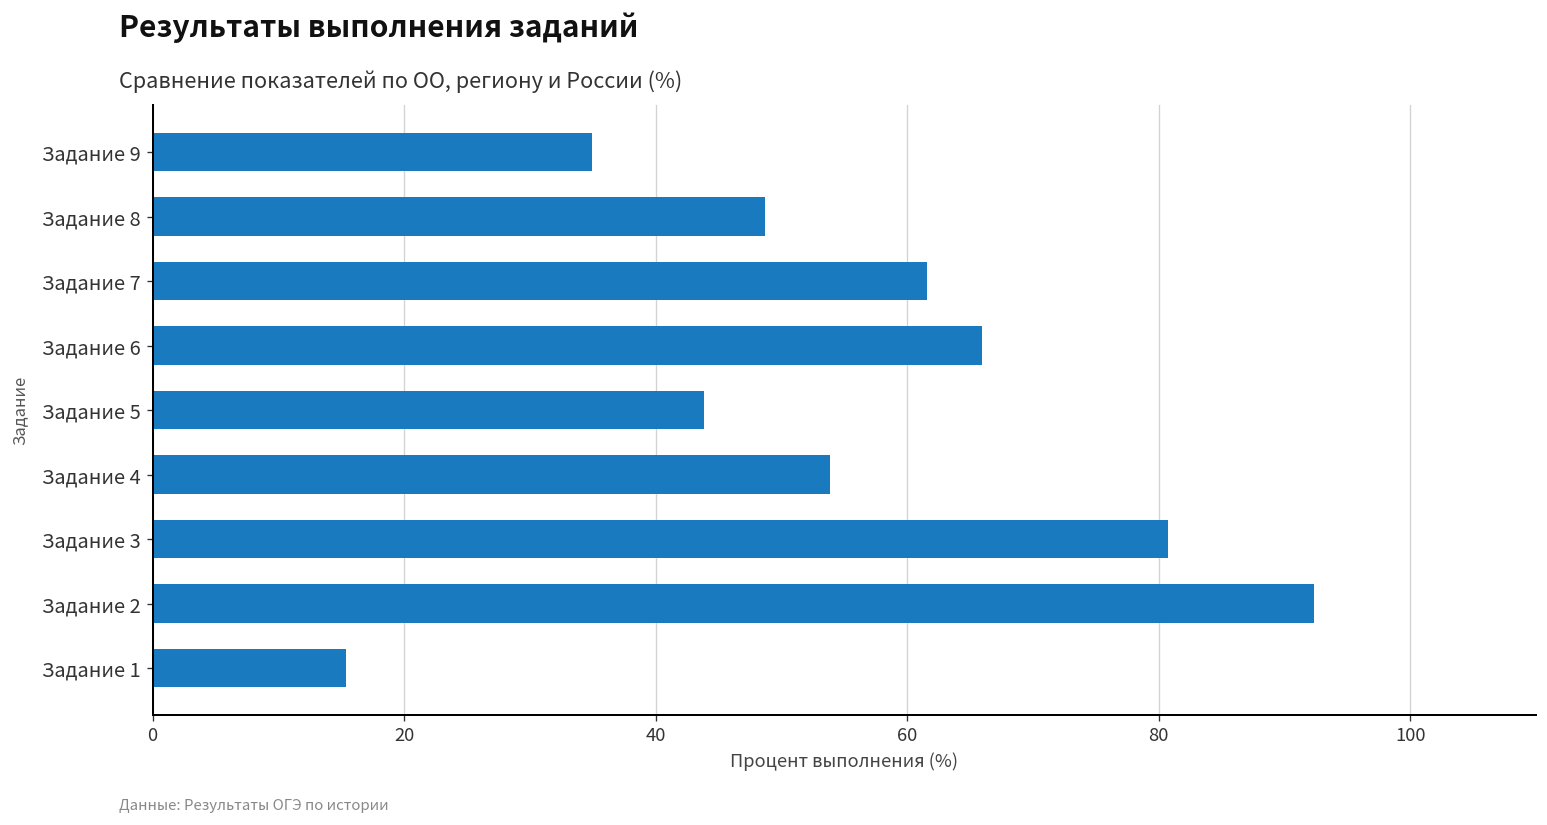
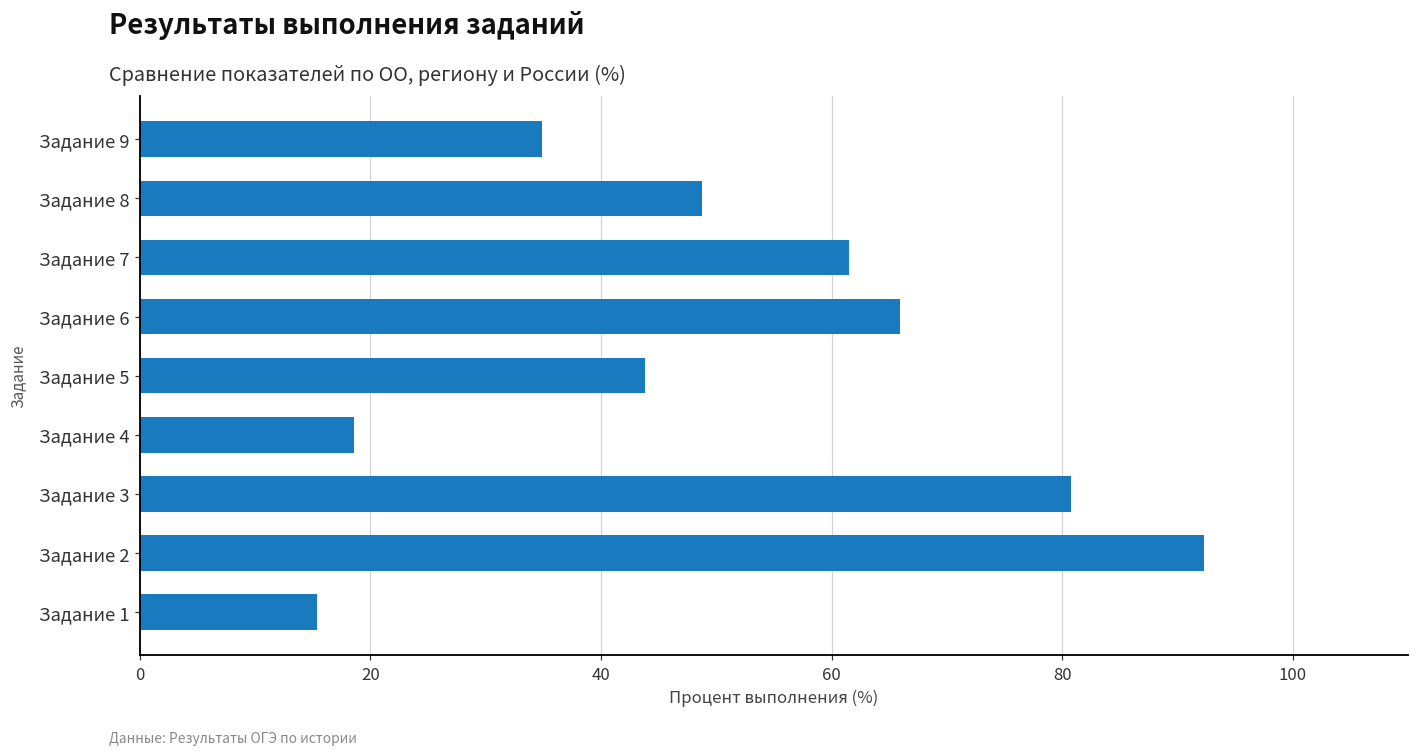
Задание 4: 53.9 -> 18.6
